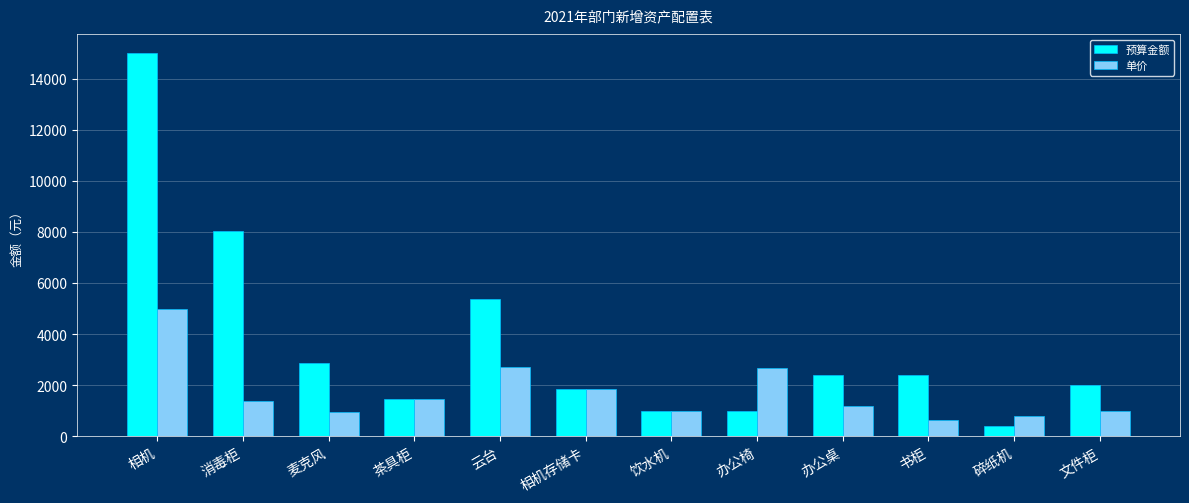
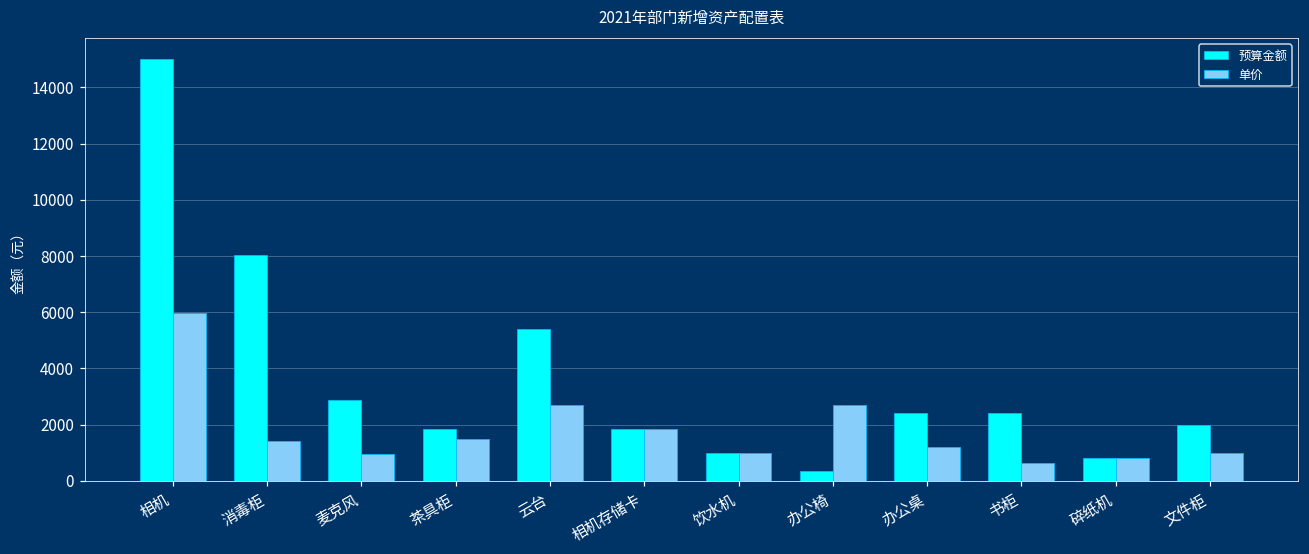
单价, 相机: 5000 -> 6000
预算金额, 茶具柜: 1500 -> 1800
预算金额, 办公椅: 1000 -> 400
预算金额, 碎纸机: 400 -> 800
